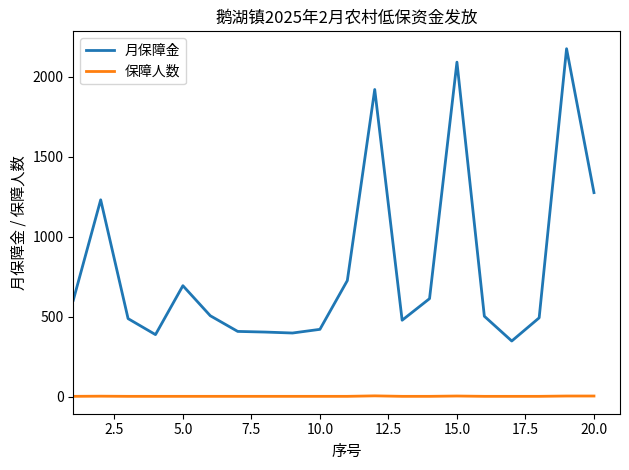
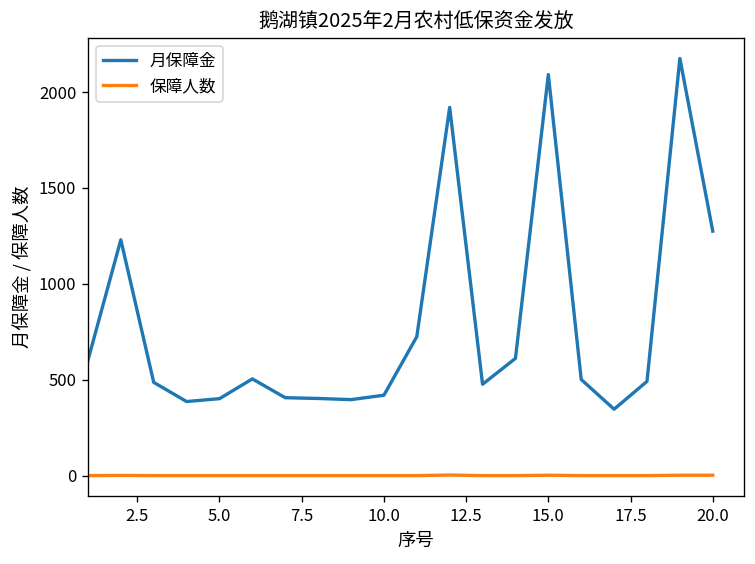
月保障金, 5.0: 690 -> 400
